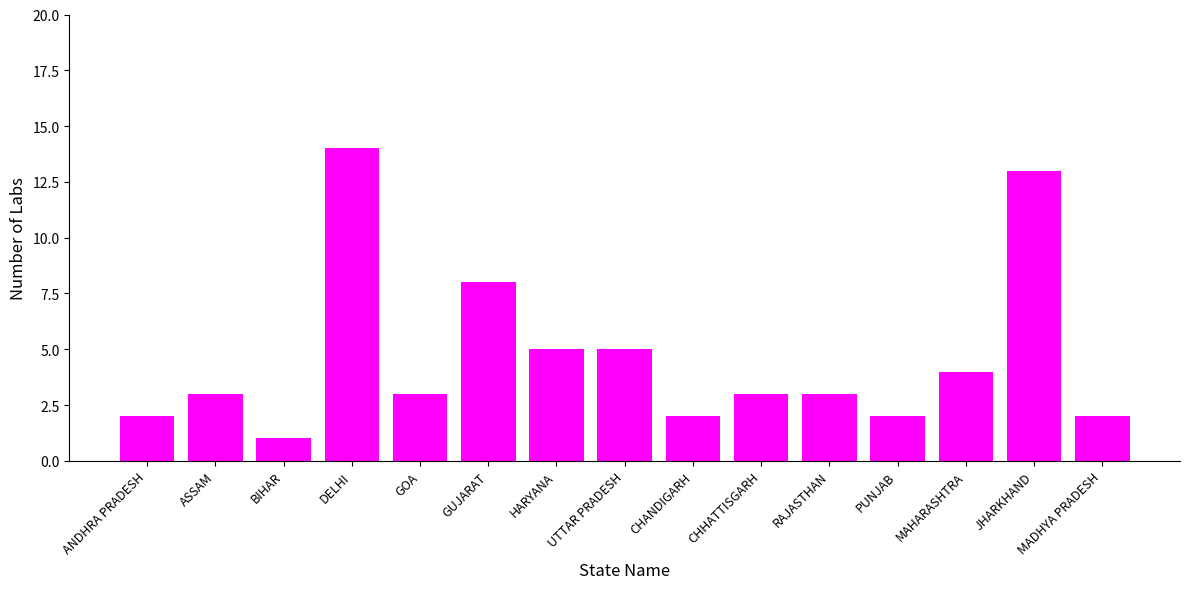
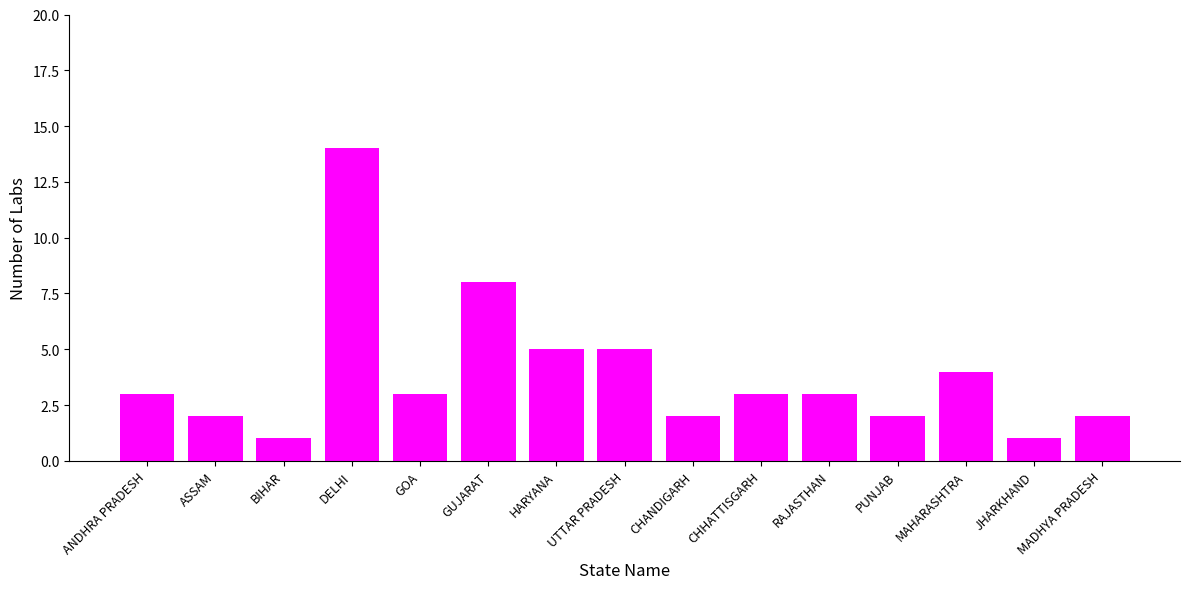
ANDHRA PRADESH: 2 -> 3
ASSAM: 3 -> 2
JHARKHAND: 13 -> 1
